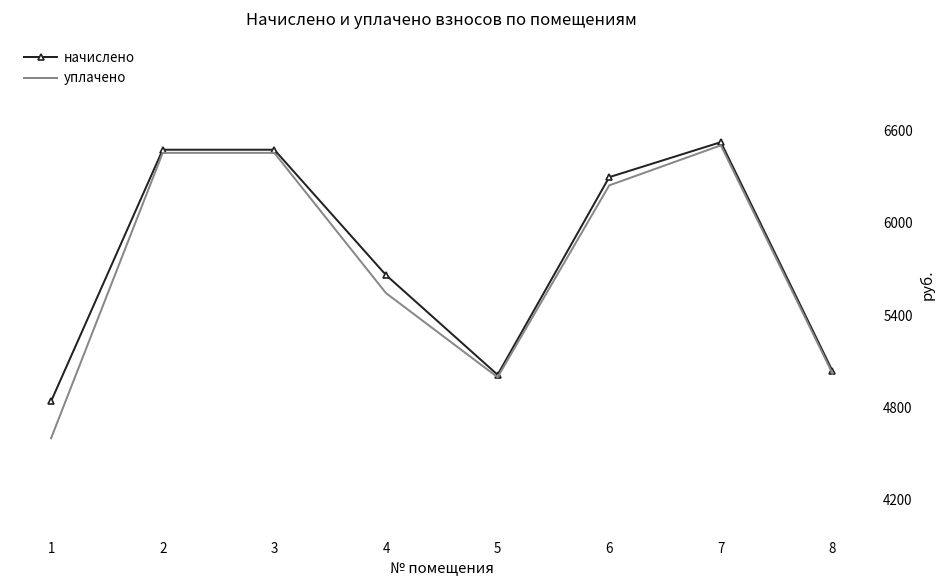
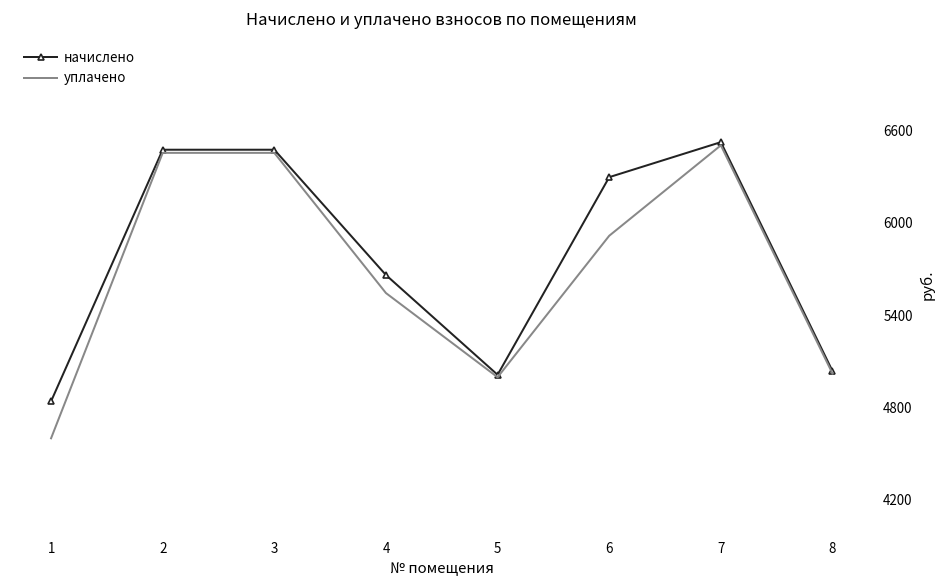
уплачено, 6: 6240 -> 5920
